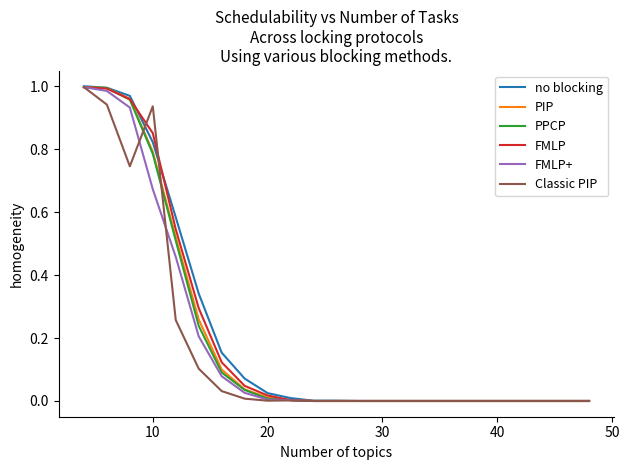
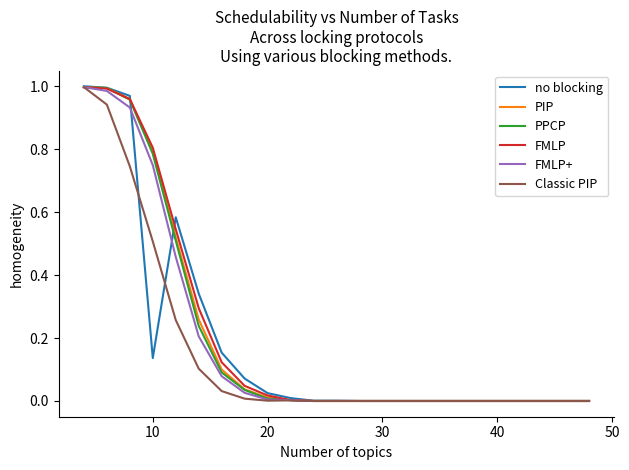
no blocking, 10: 0.82 -> 0.14
FMLP, 10: 0.85 -> 0.80
FMLP+, 10: 0.67 -> 0.75
Classic PIP, 10: 0.94 -> 0.51
